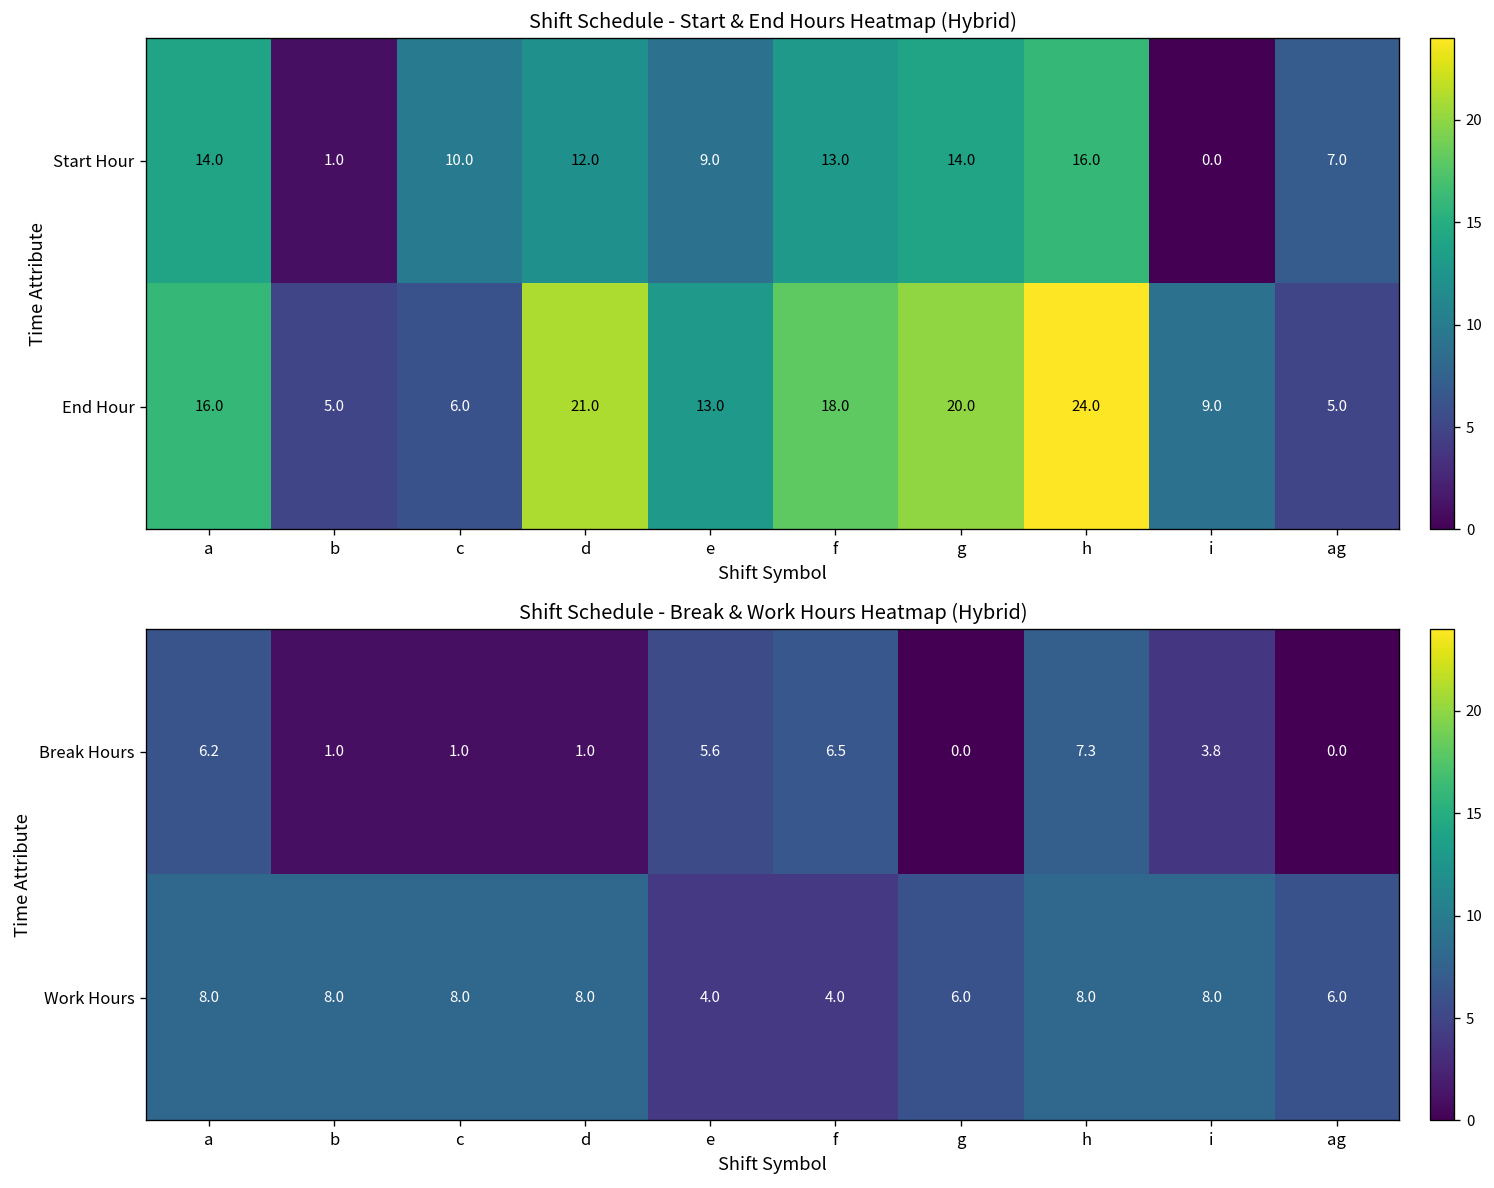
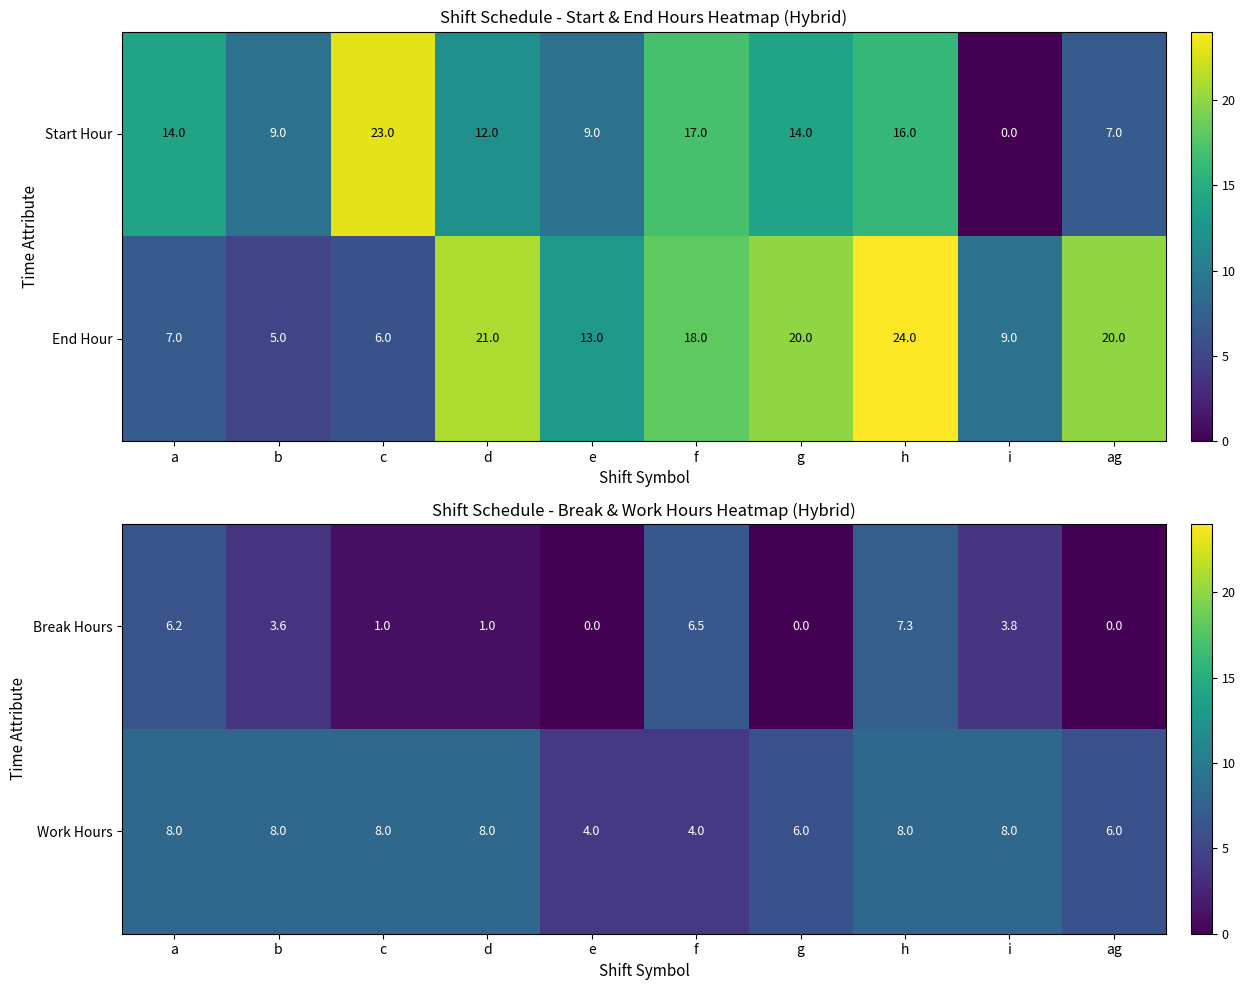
Shift Schedule - Start & End Hours Heatmap (Hybrid), Start Hour, b: 1.0 -> 9.0
Shift Schedule - Start & End Hours Heatmap (Hybrid), Start Hour, c: 10.0 -> 23.0
Shift Schedule - Start & End Hours Heatmap (Hybrid), Start Hour, f: 13.0 -> 17.0
Shift Schedule - Start & End Hours Heatmap (Hybrid), End Hour, a: 16.0 -> 7.0
Shift Schedule - Start & End Hours Heatmap (Hybrid), End Hour, ag: 5.0 -> 20.0
Shift Schedule - Break & Work Hours Heatmap (Hybrid), Break Hours, b: 1.0 -> 3.6
Shift Schedule - Break & Work Hours Heatmap (Hybrid), Break Hours, e: 5.6 -> 0.0
